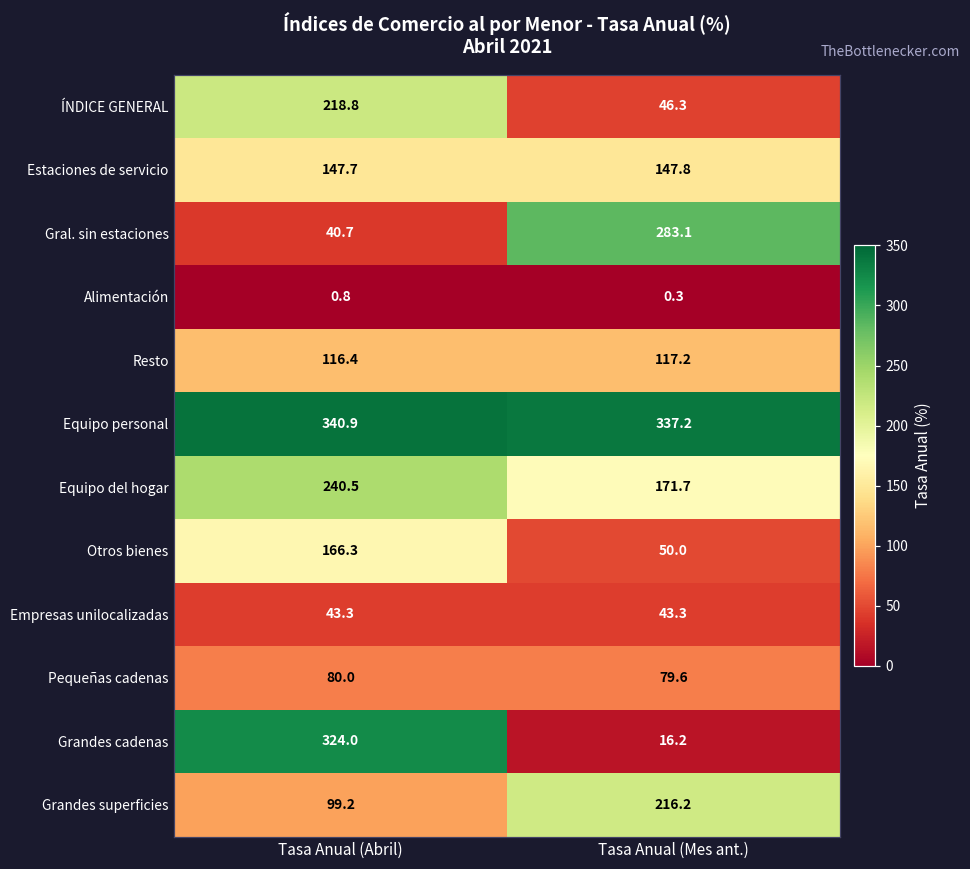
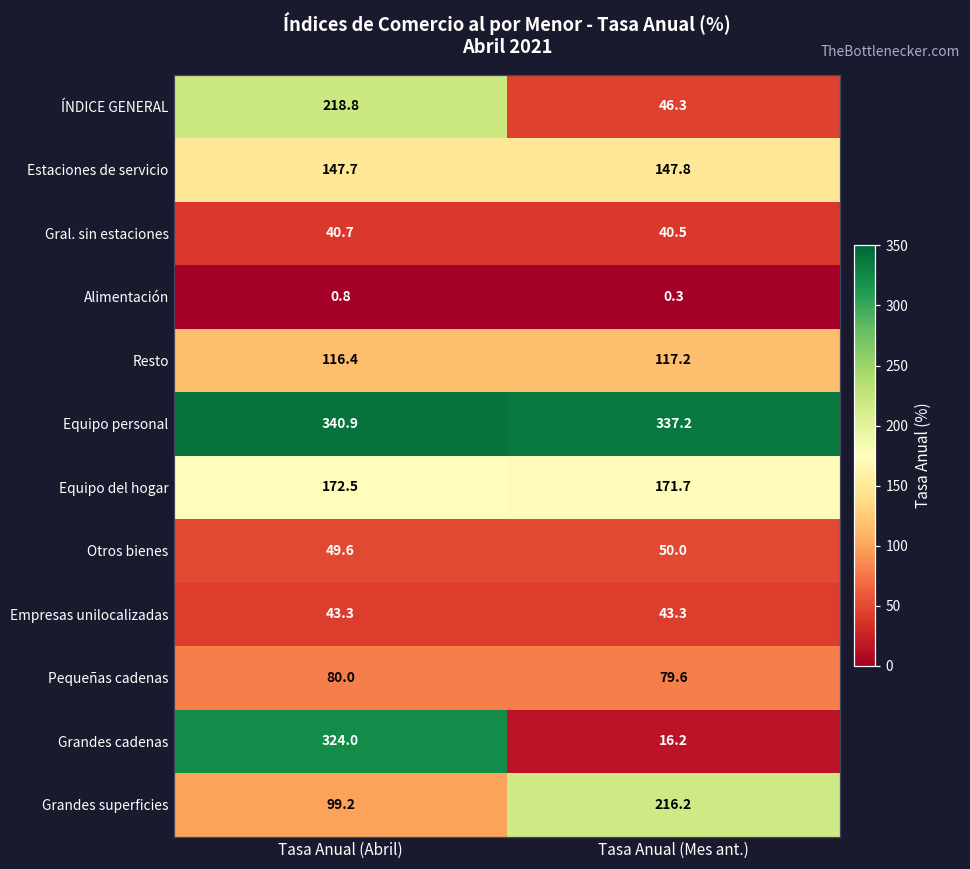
Gral. sin estaciones, Tasa Anual (Mes ant.): 283.1 -> 40.5
Equipo del hogar, Tasa Anual (Abril): 240.5 -> 172.5
Otros bienes, Tasa Anual (Abril): 166.3 -> 49.6
